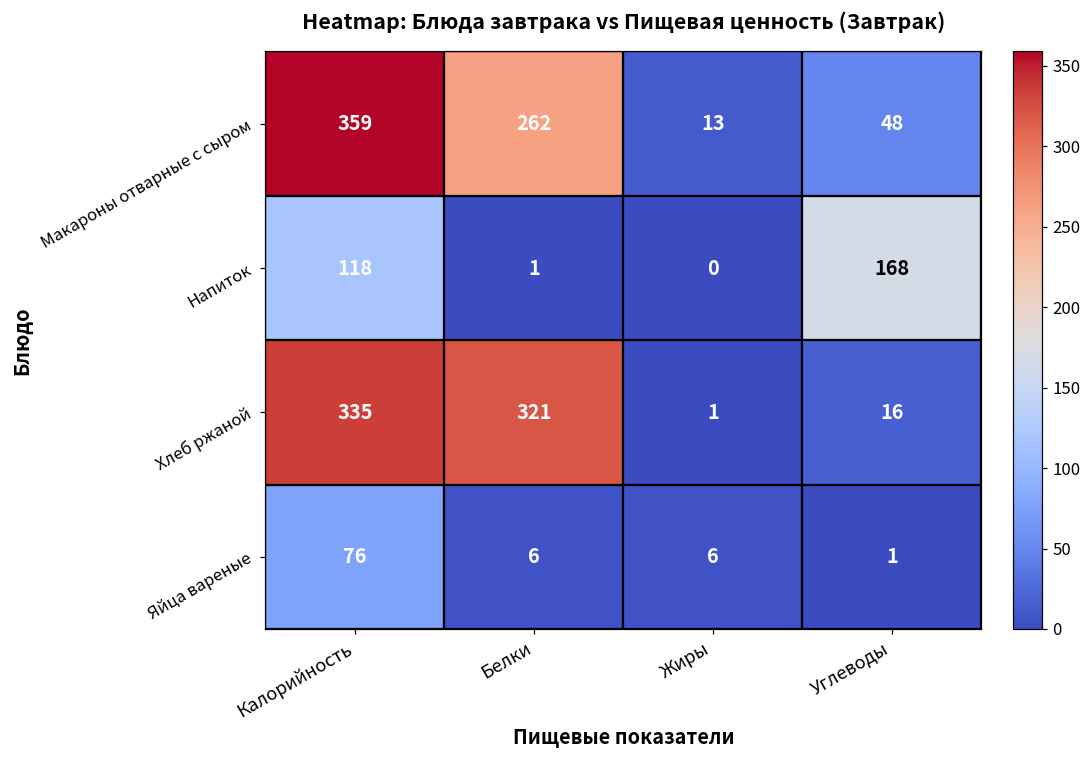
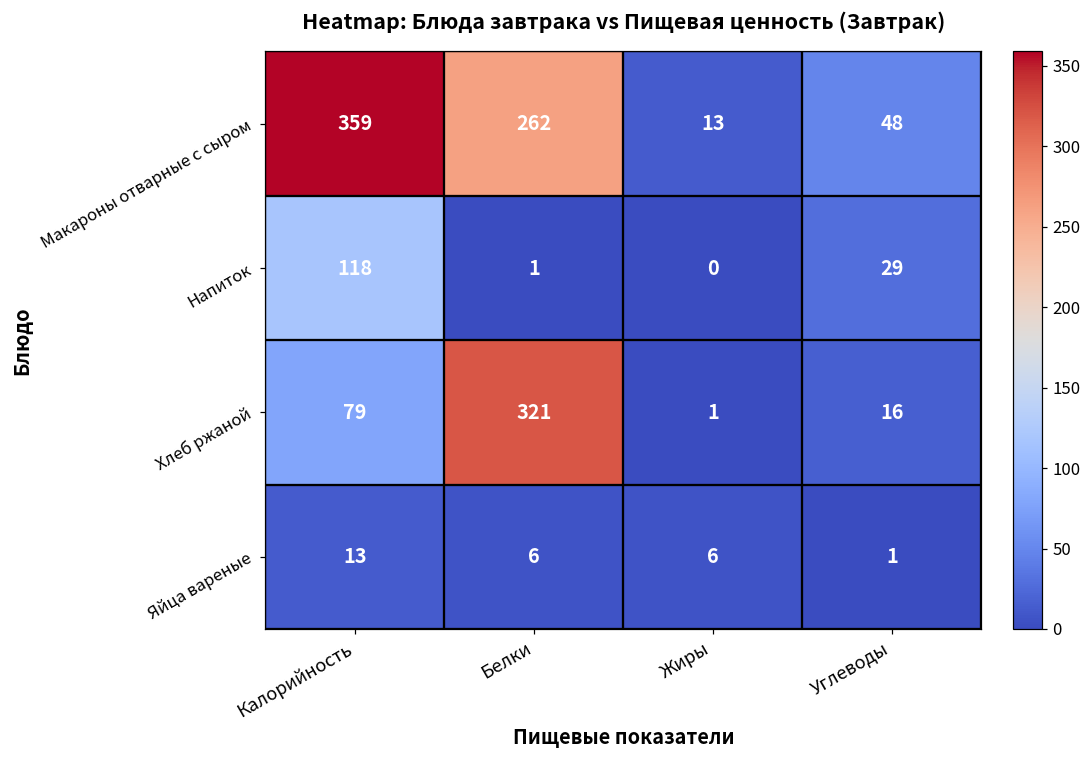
Напиток, Углеводы: 168 -> 29
Хлеб ржаной, Калорийность: 335 -> 79
Яйца вареные, Калорийность: 76 -> 13
